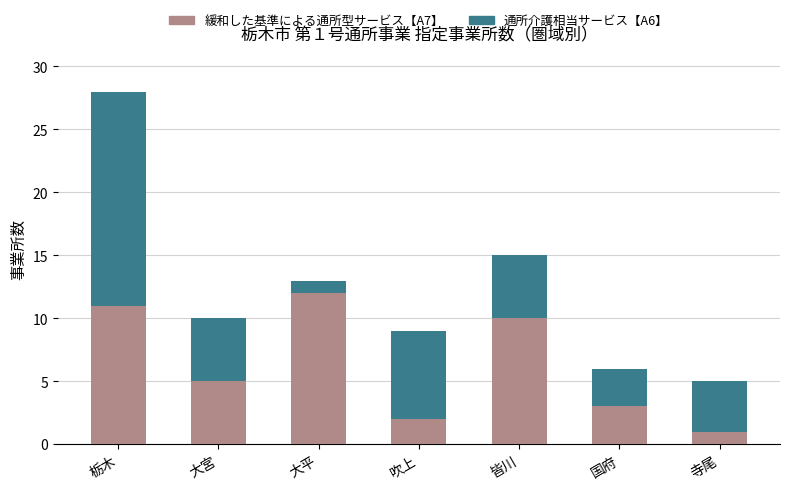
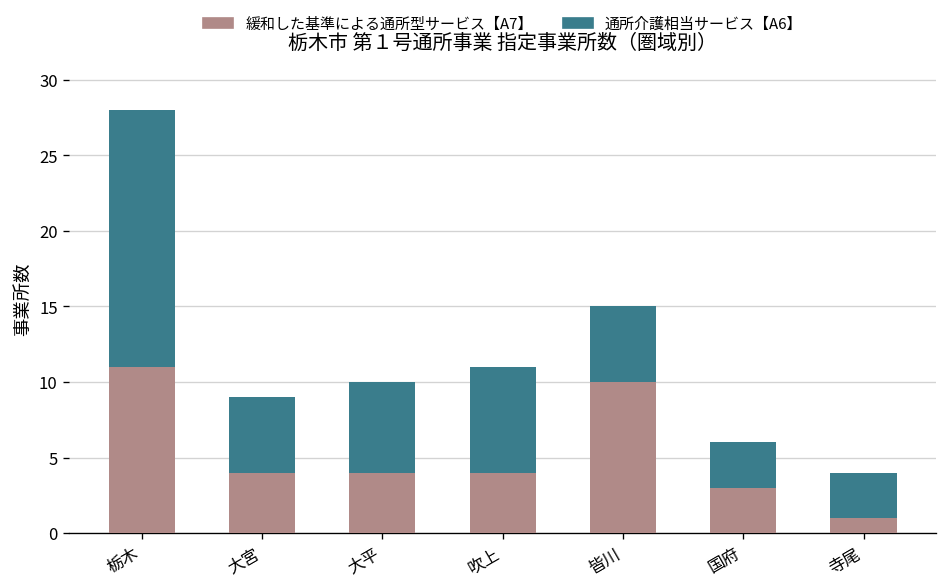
緩和した基準による通所型サービス【A7】, 大宮: 5 -> 4
緩和した基準による通所型サービス【A7】, 大平: 12 -> 4
通所介護相当サービス【A6】, 大平: 1 -> 6
緩和した基準による通所型サービス【A7】, 吹上: 2 -> 4
通所介護相当サービス【A6】, 寺尾: 4 -> 3
